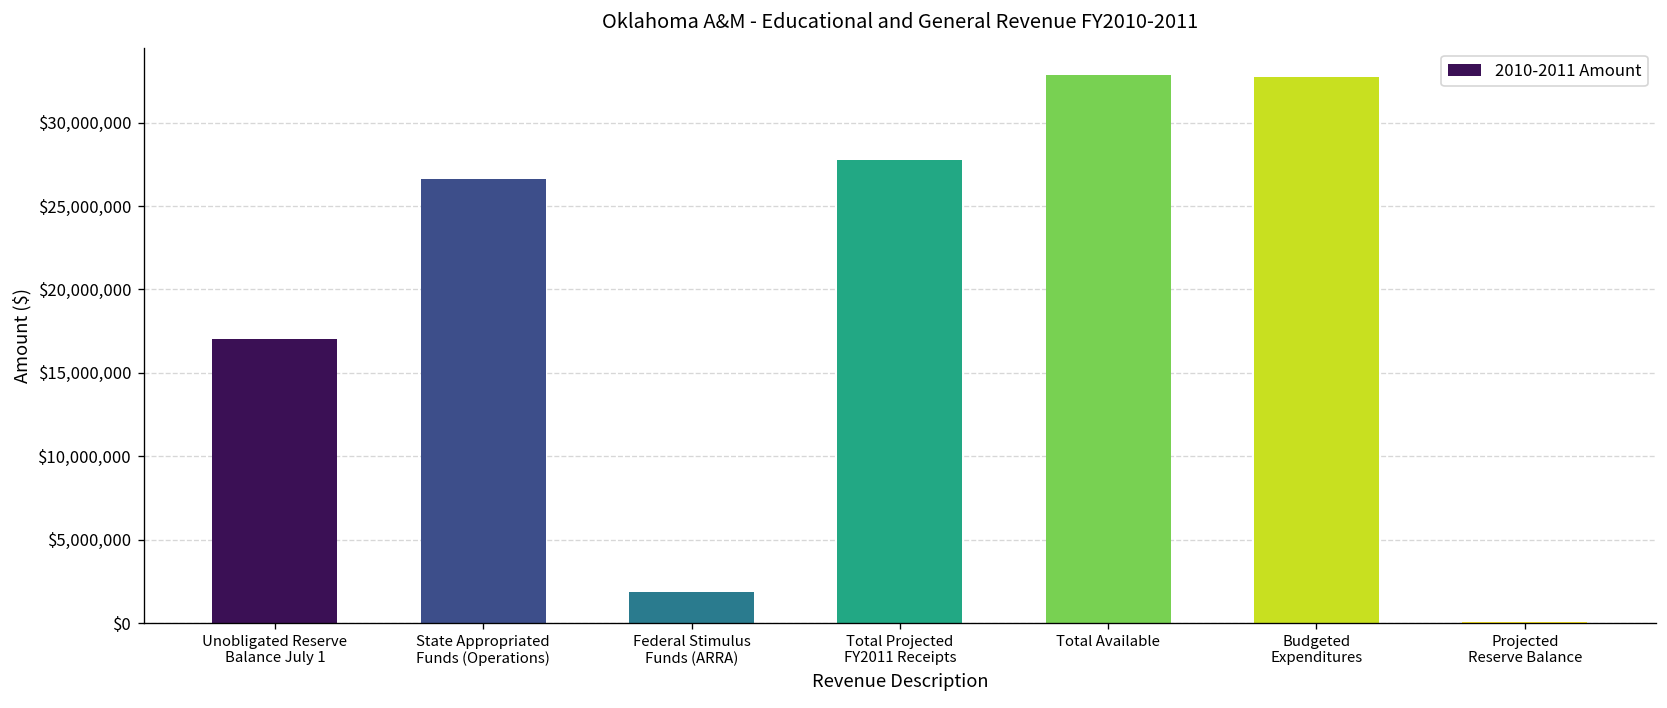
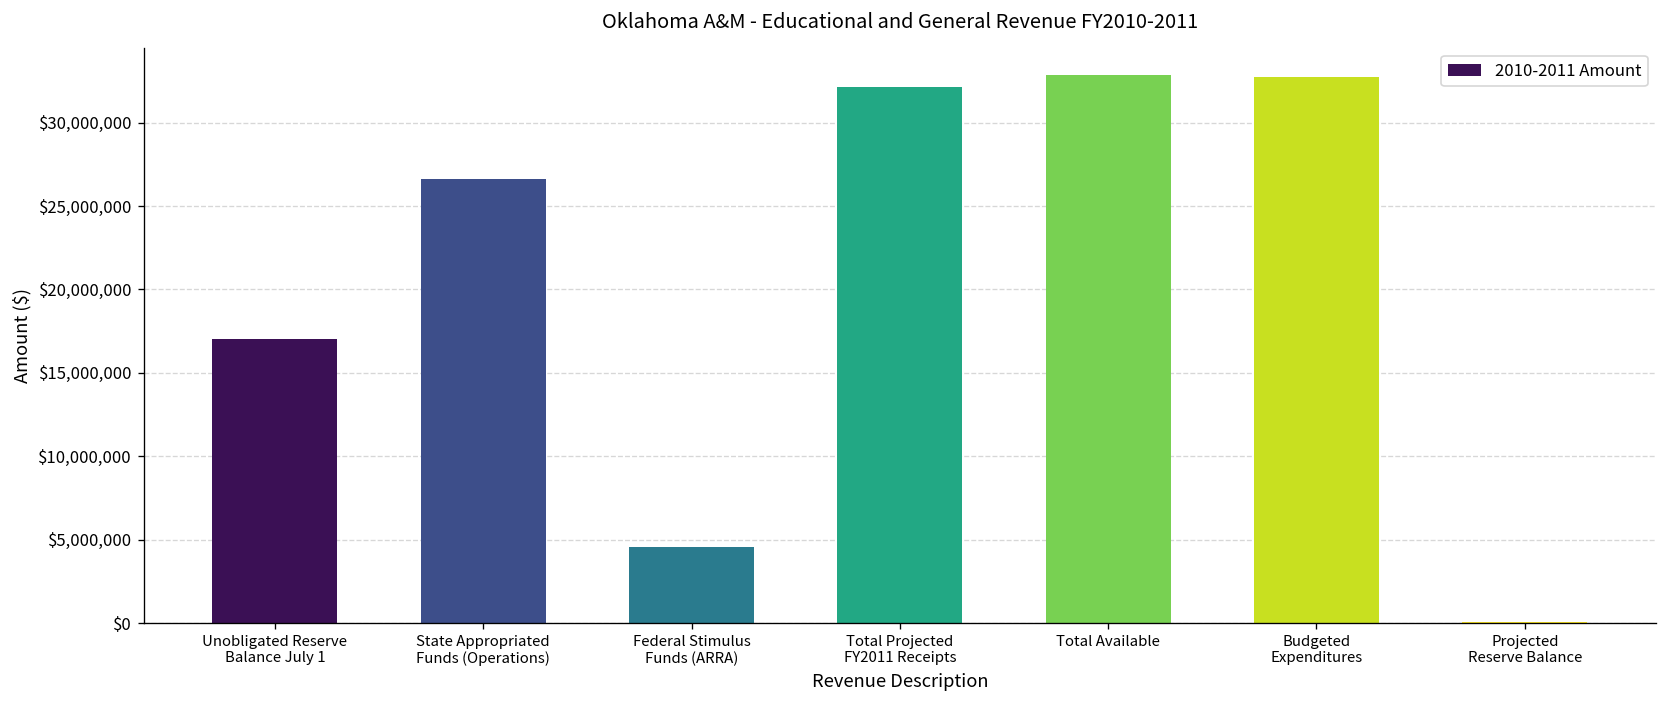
Federal Stimulus Funds (ARRA): $1,900,000 -> $4,600,000
Total Projected FY2011 Receipts: $27,700,000 -> $32,100,000
